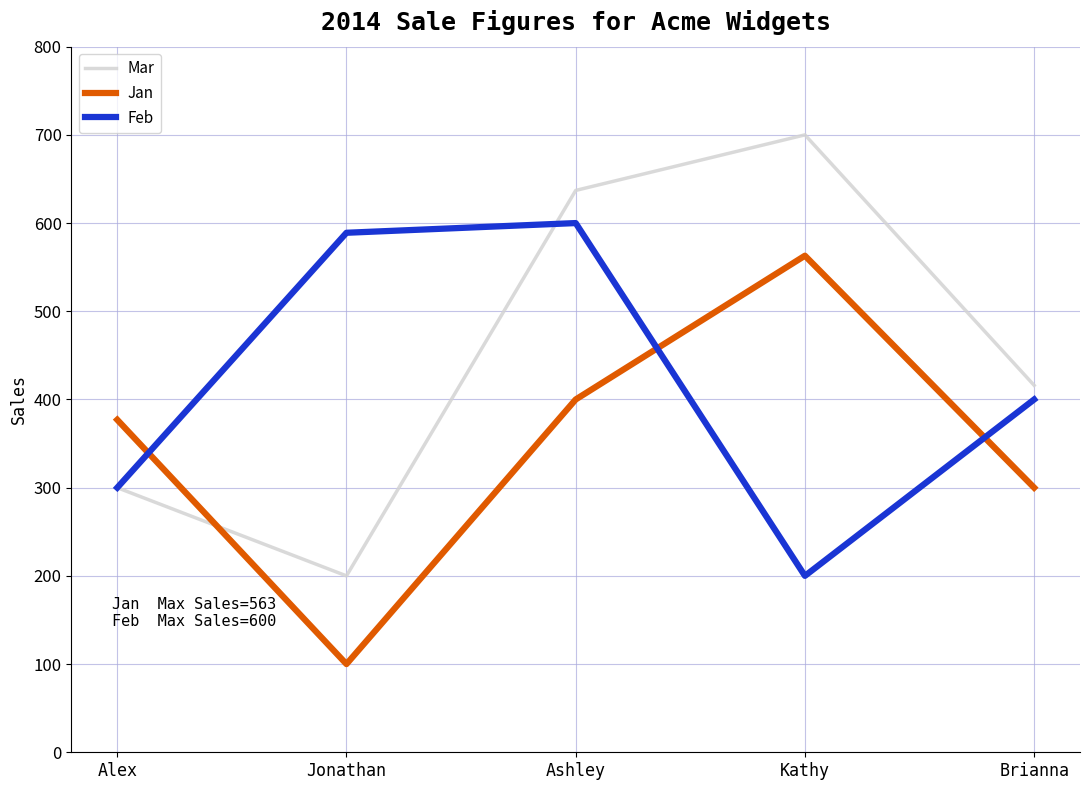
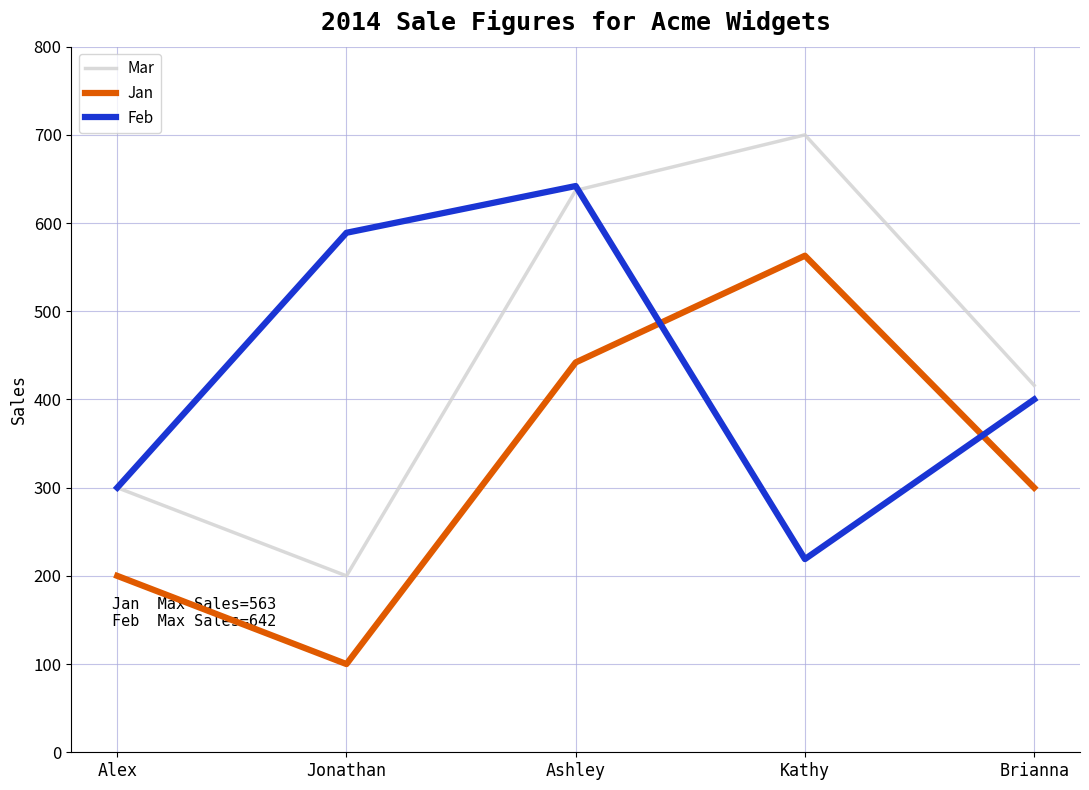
Jan, Alex: 380 -> 200
Jan, Ashley: 400 -> 440
Feb, Ashley: 600 -> 642
Feb, Kathy: 200 -> 220
